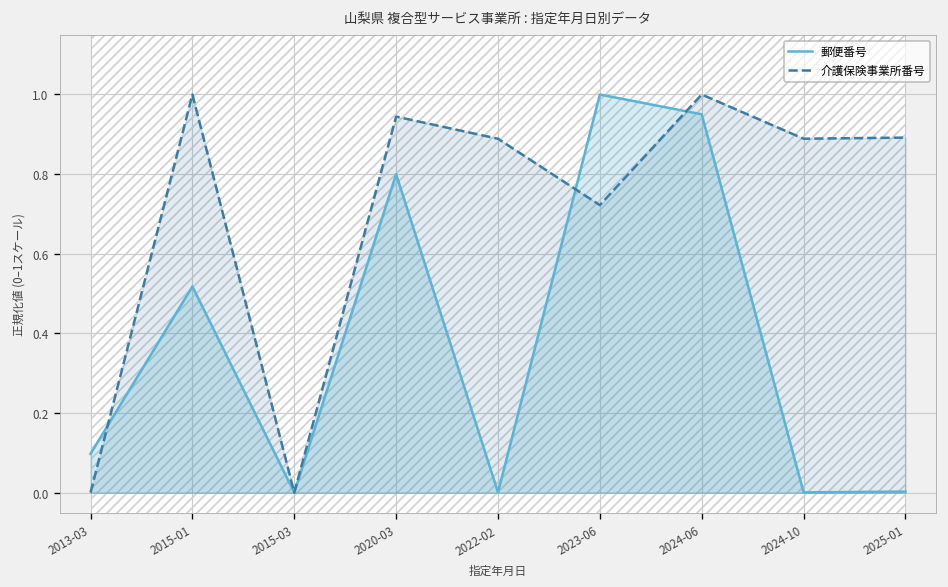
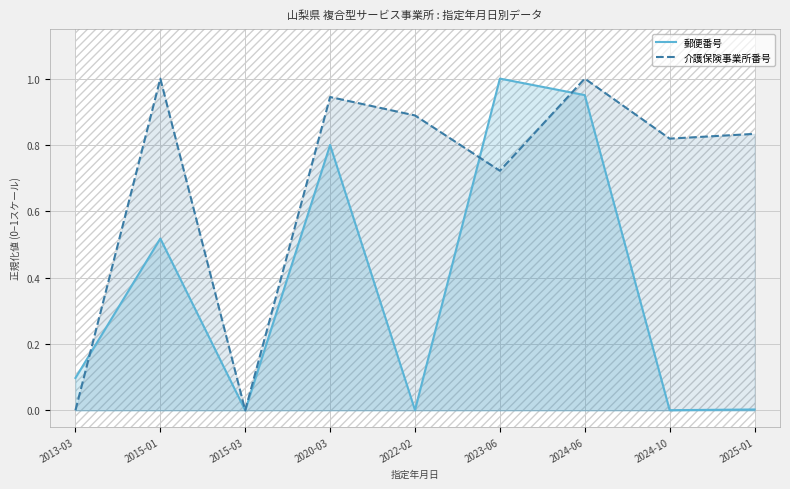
介護保険事業所番号, 2024-10: 0.89 -> 0.82
介護保険事業所番号, 2025-01: 0.89 -> 0.83
